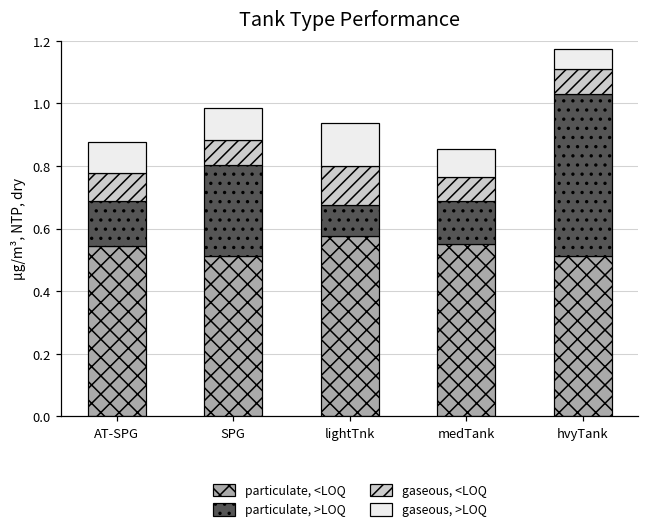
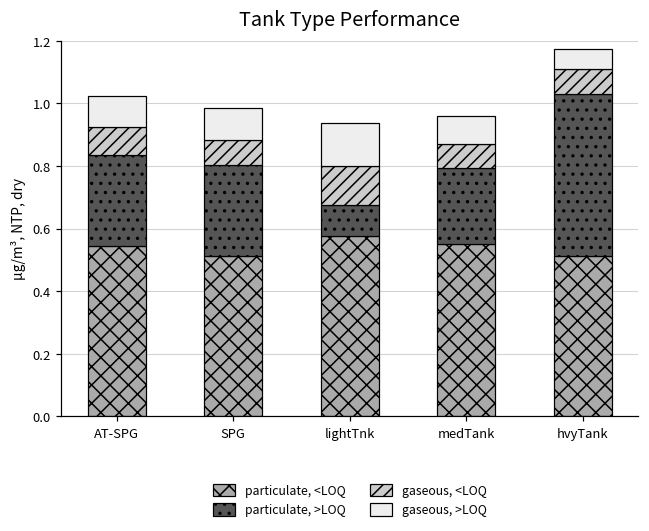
particulate, >LOQ, AT-SPG: 0.14 -> 0.29
particulate, >LOQ, medTank: 0.14 -> 0.24
